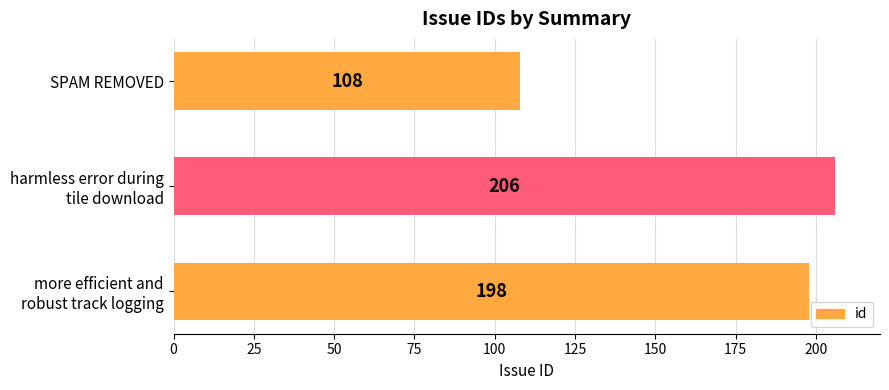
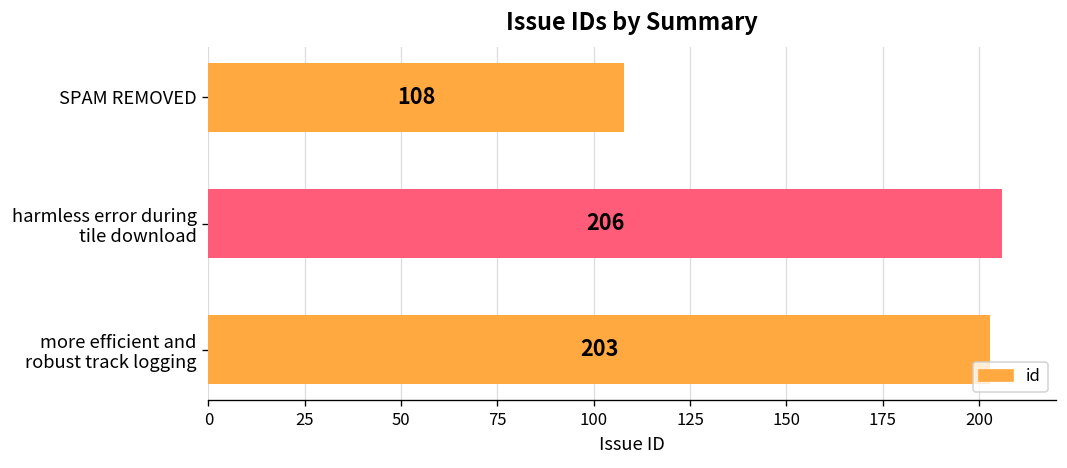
more efficient and robust track logging: 198 -> 203
